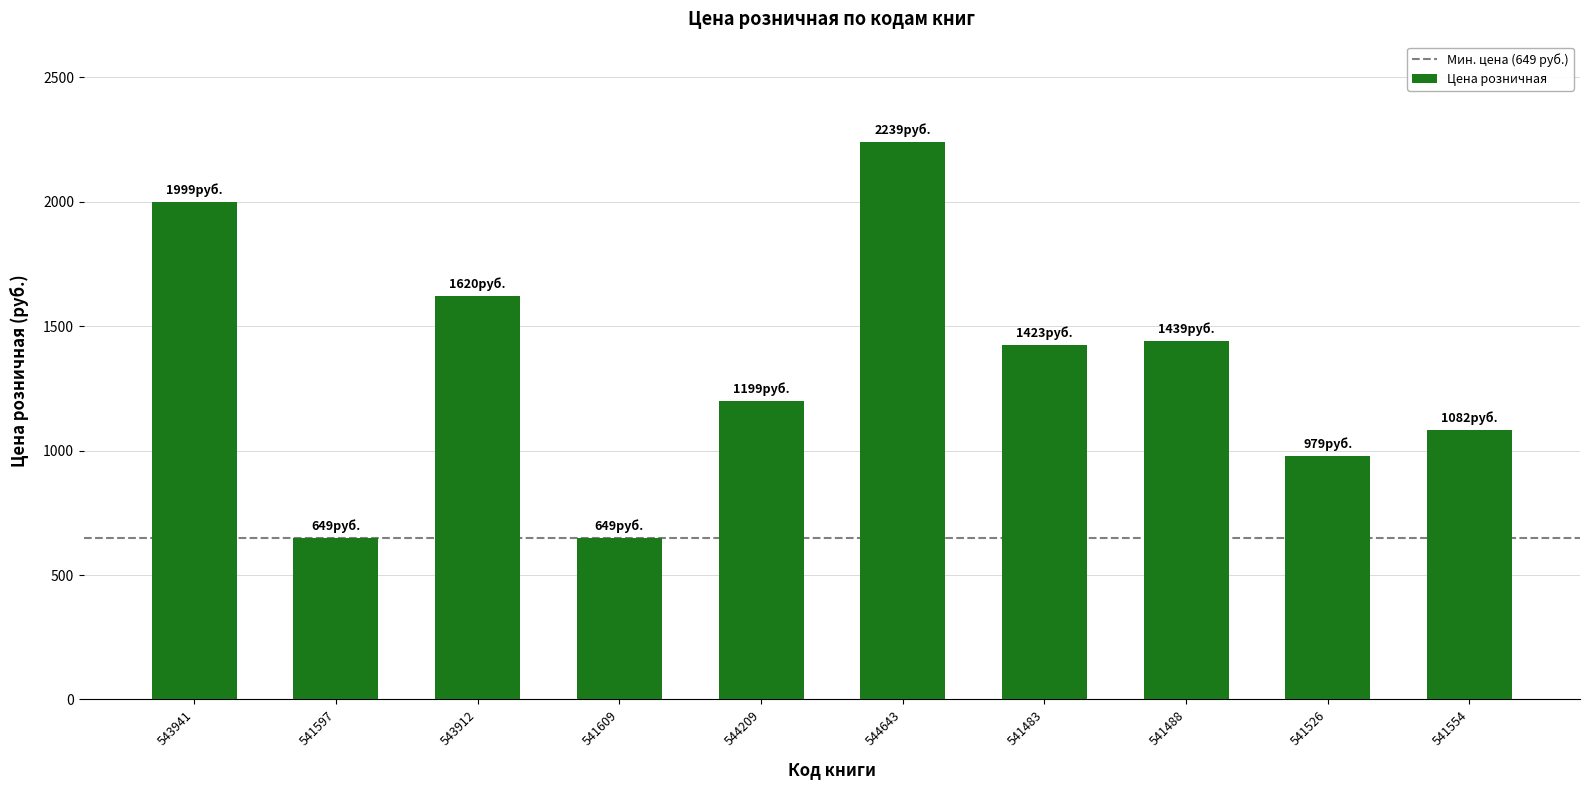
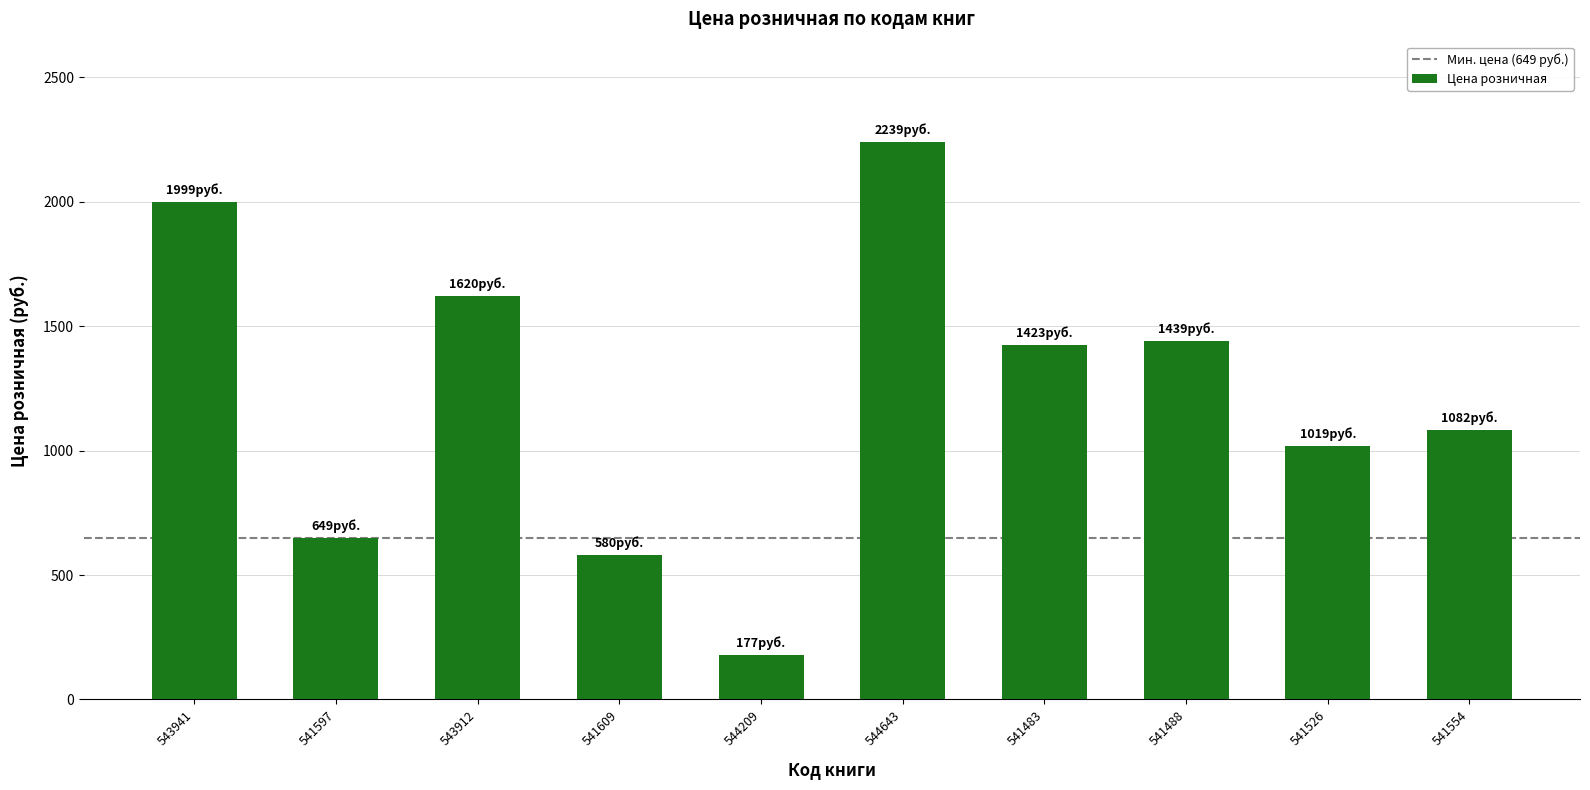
541609: 649 -> 580
544209: 1199 -> 177
541526: 979 -> 1019
